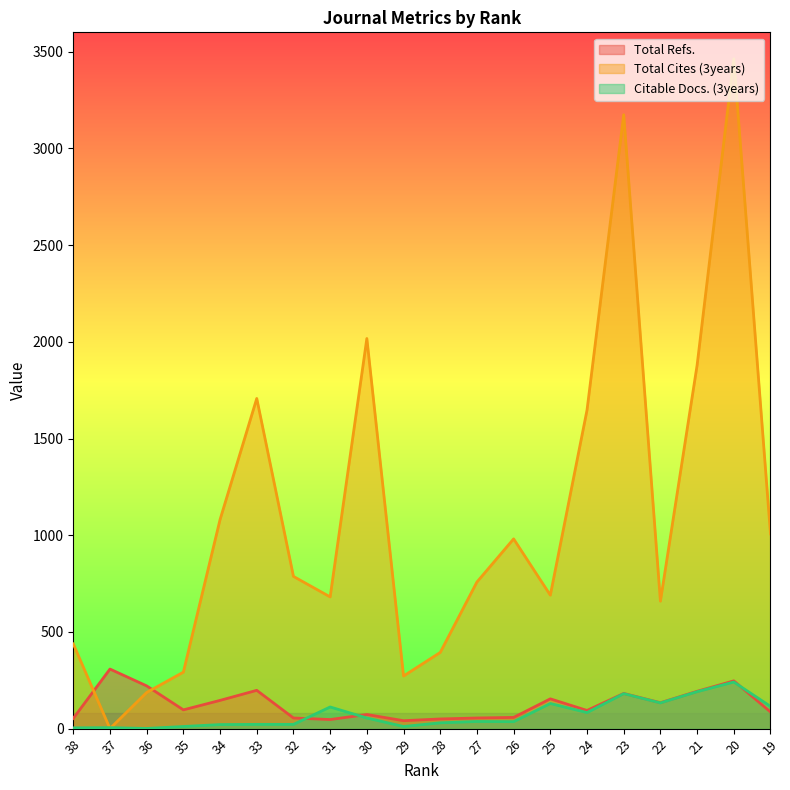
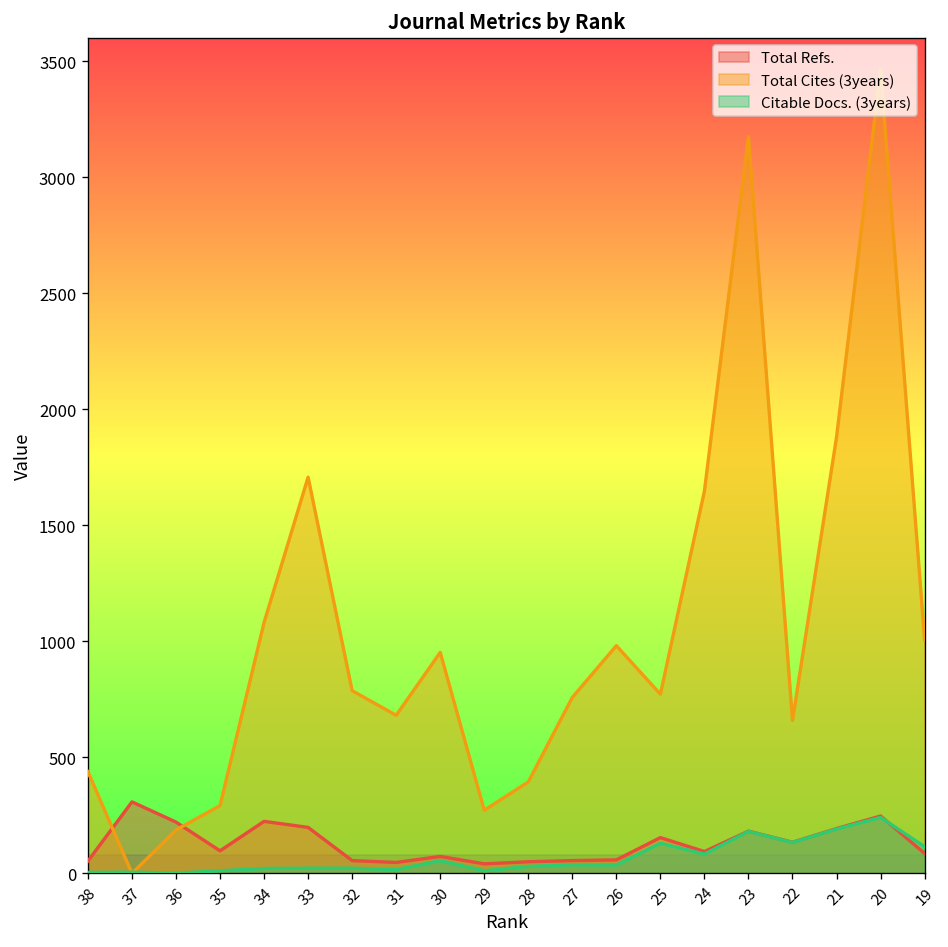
Total Refs., 34: 150 -> 220
Citable Docs. (3years), 31: 110 -> 20
Total Cites (3years), 30: 2020 -> 950
Total Cites (3years), 25: 690 -> 770
